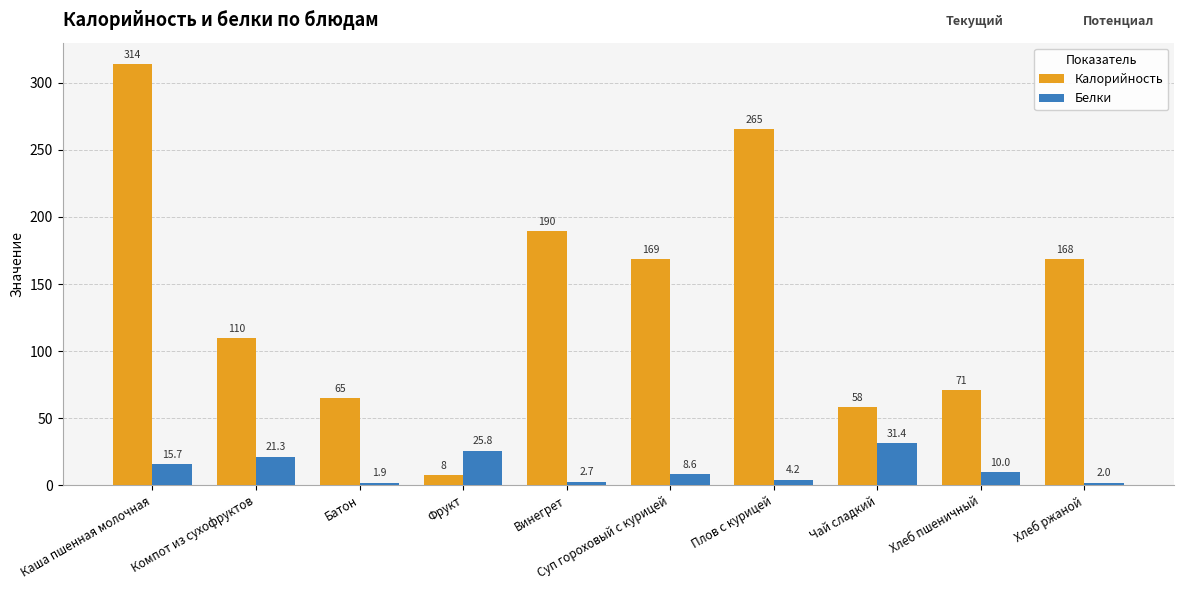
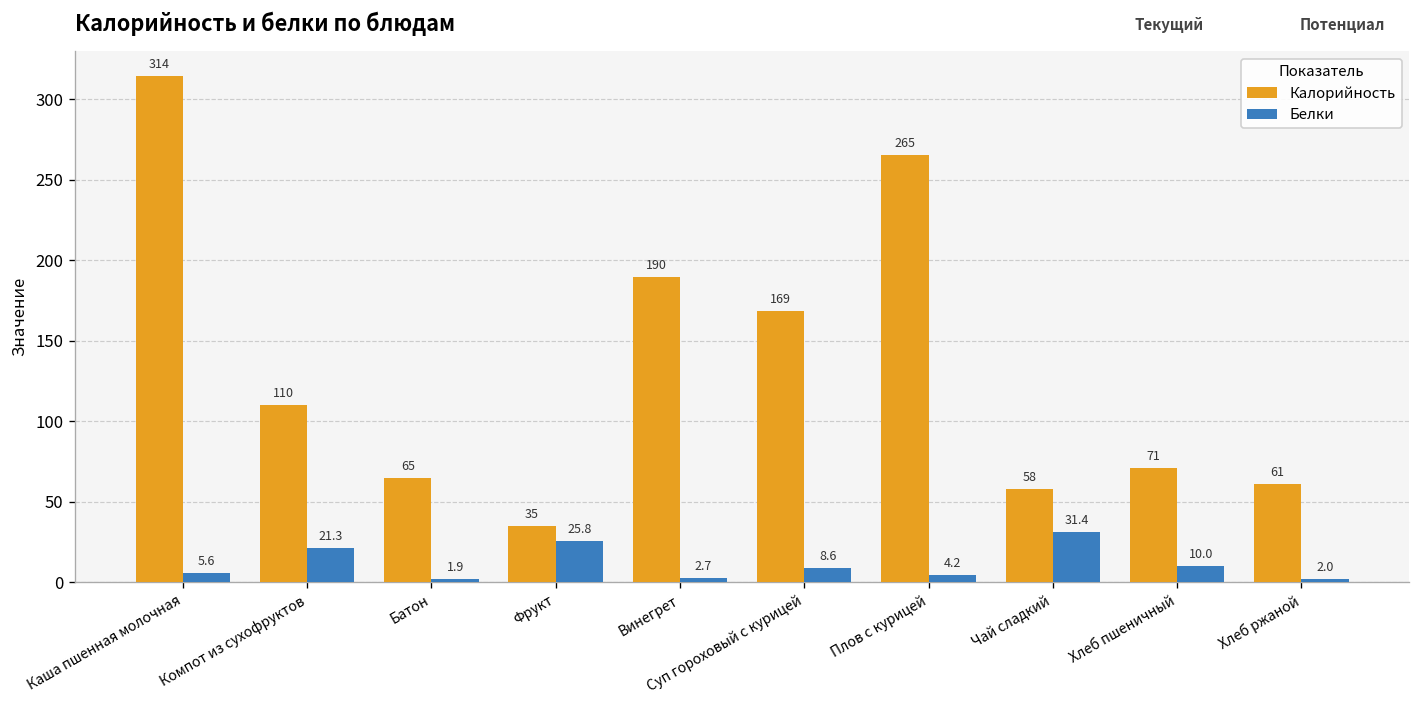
Белки, Каша пшенная молочная: 15.7 -> 5.6
Калорийность, Фрукт: 8 -> 35
Калорийность, Хлеб ржаной: 168 -> 61
